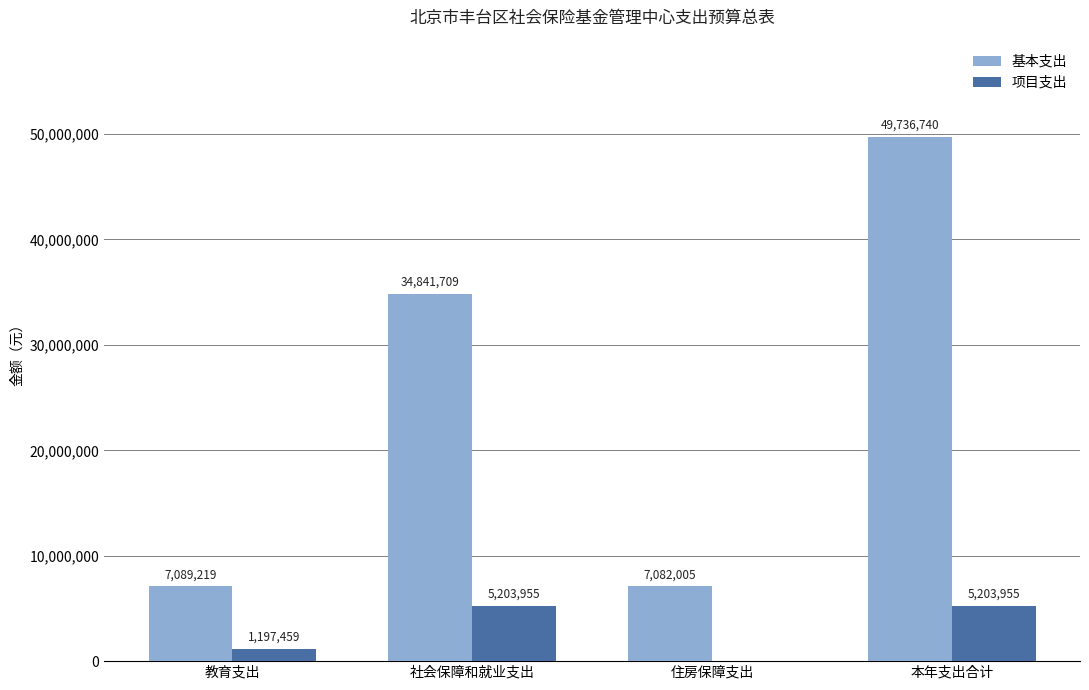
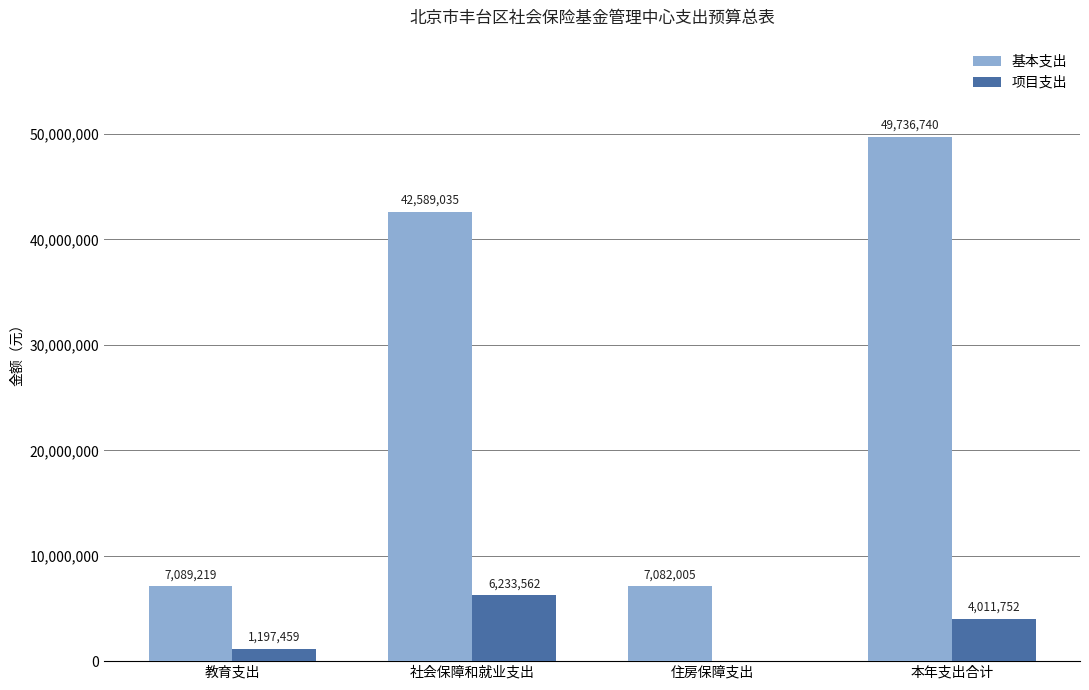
基本支出, 社会保障和就业支出: 34,841,709 -> 42,589,035
项目支出, 社会保障和就业支出: 5,203,955 -> 6,233,562
项目支出, 本年支出合计: 5,203,955 -> 4,011,752
